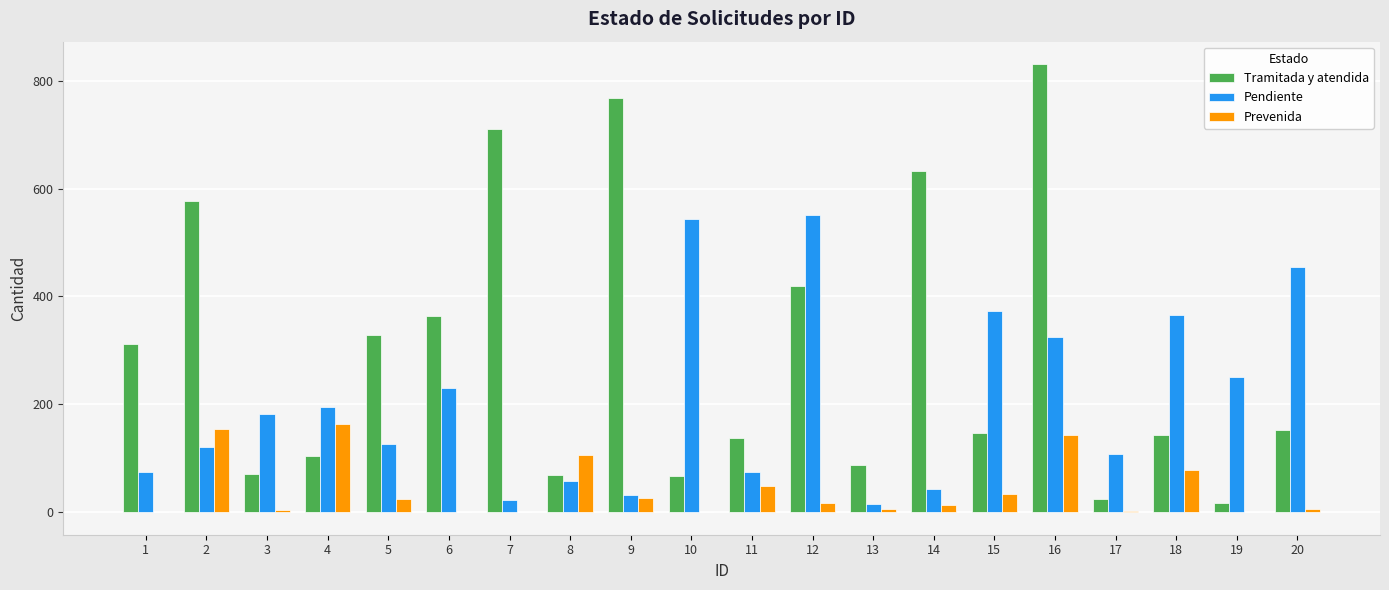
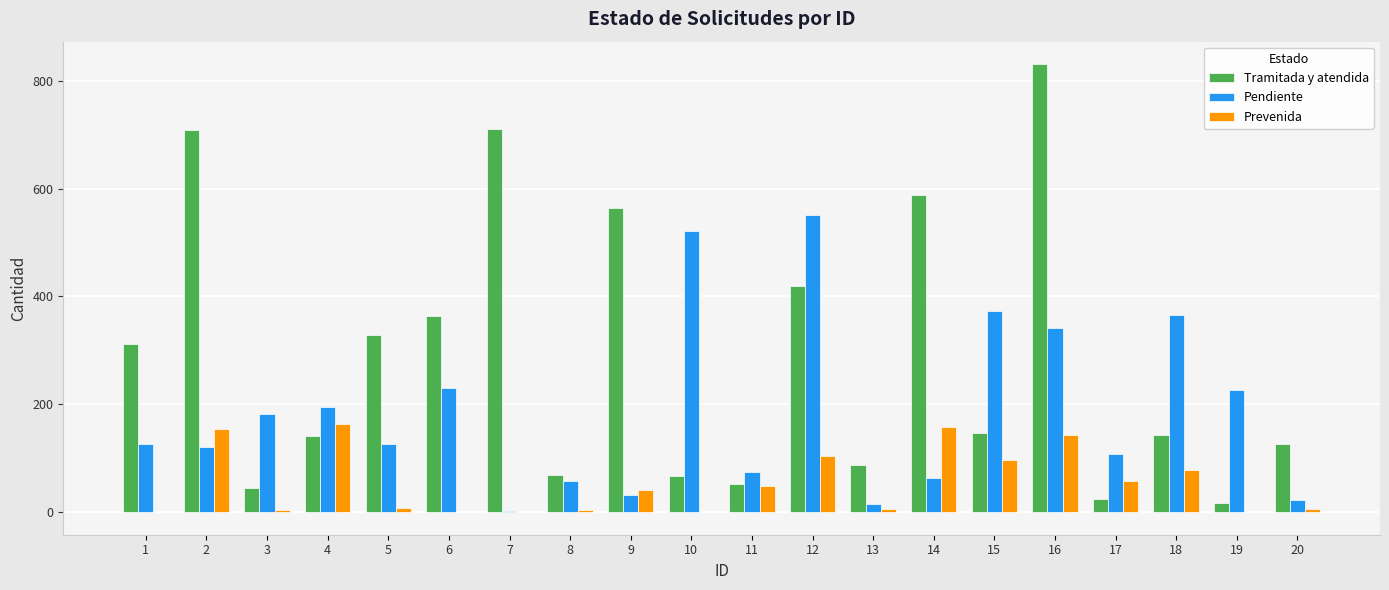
Pendiente, 1: 70 -> 130
Tramitada y atendida, 2: 580 -> 710
Tramitada y atendida, 3: 70 -> 40
Tramitada y atendida, 4: 100 -> 140
Prevenida, 5: 20 -> 10
Pendiente, 7: 20 -> 0
Prevenida, 8: 110 -> 0
Tramitada y atendida, 9: 770 -> 560
Prevenida, 9: 30 -> 40
Pendiente, 10: 540 -> 520
Tramitada y atendida, 11: 140 -> 50
Prevenida, 12: 20 -> 100
Tramitada y atendida, 14: 630 -> 590
Pendiente, 14: 40 -> 60
Prevenida, 14: 10 -> 160
Prevenida, 15: 30 -> 100
Pendiente, 16: 320 -> 340
Prevenida, 17: 0 -> 60
Pendiente, 19: 250 -> 230
Tramitada y atendida, 20: 150 -> 130
Pendiente, 20: 460 -> 20
